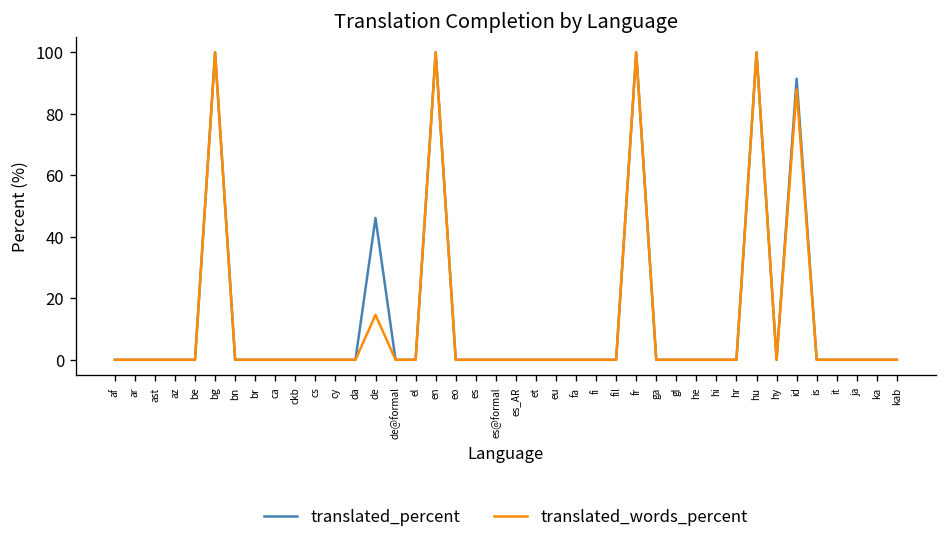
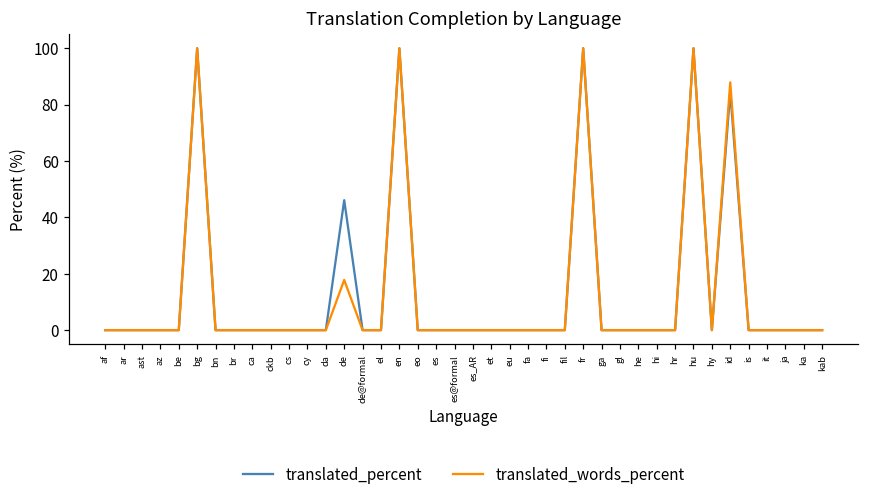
translated_words_percent, de: 15 -> 18
translated_percent, id: 91 -> 85
